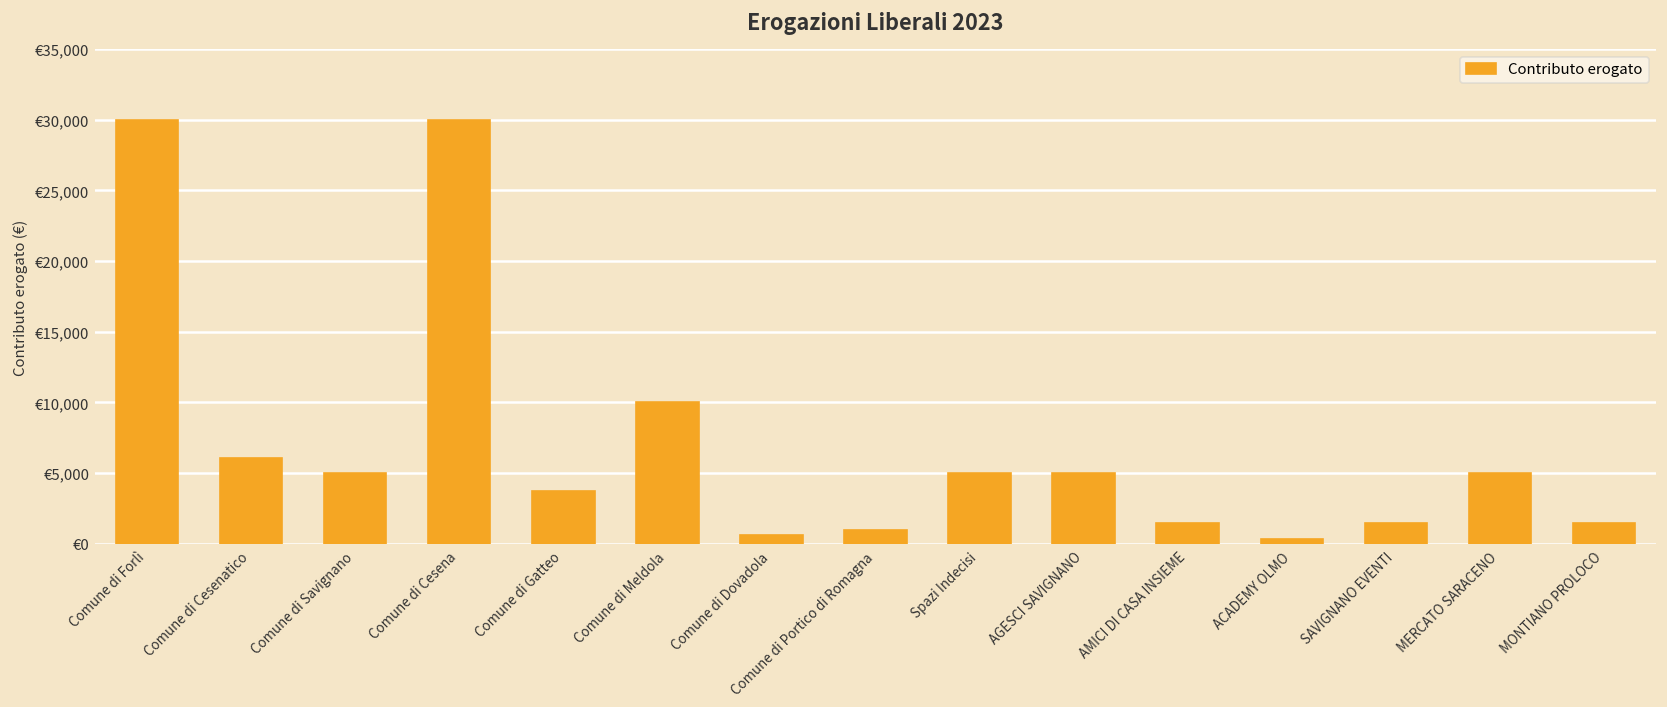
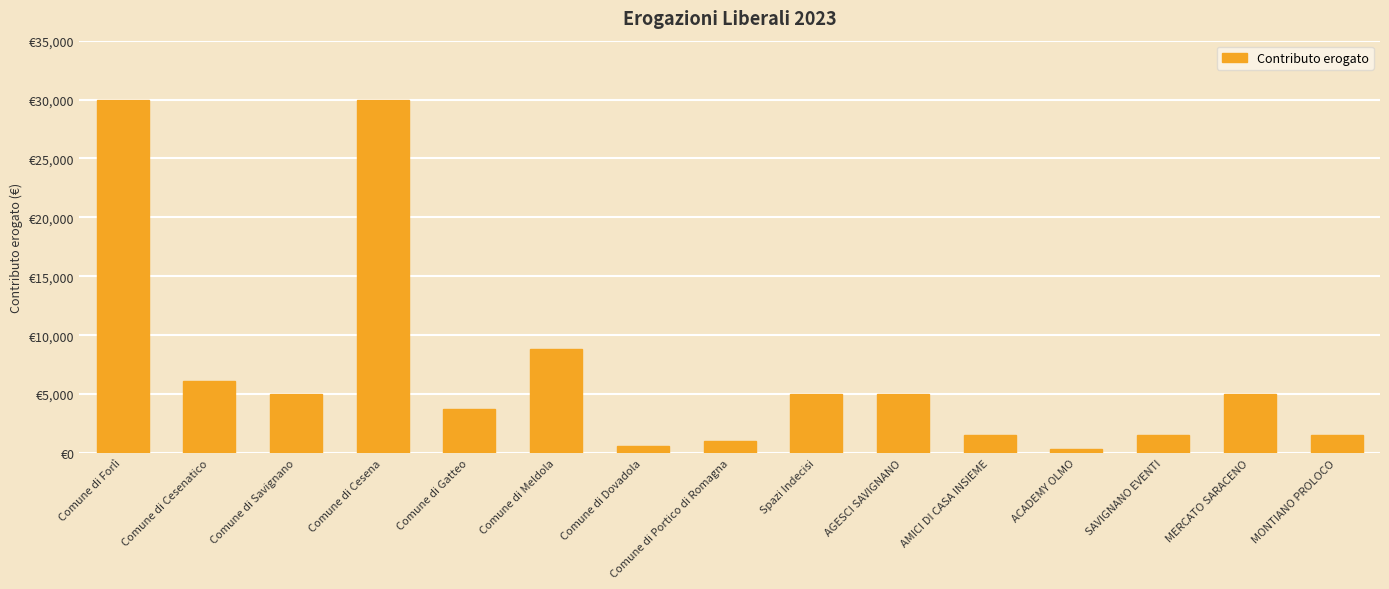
Comune di Meldola: €10,000 -> €8,900
